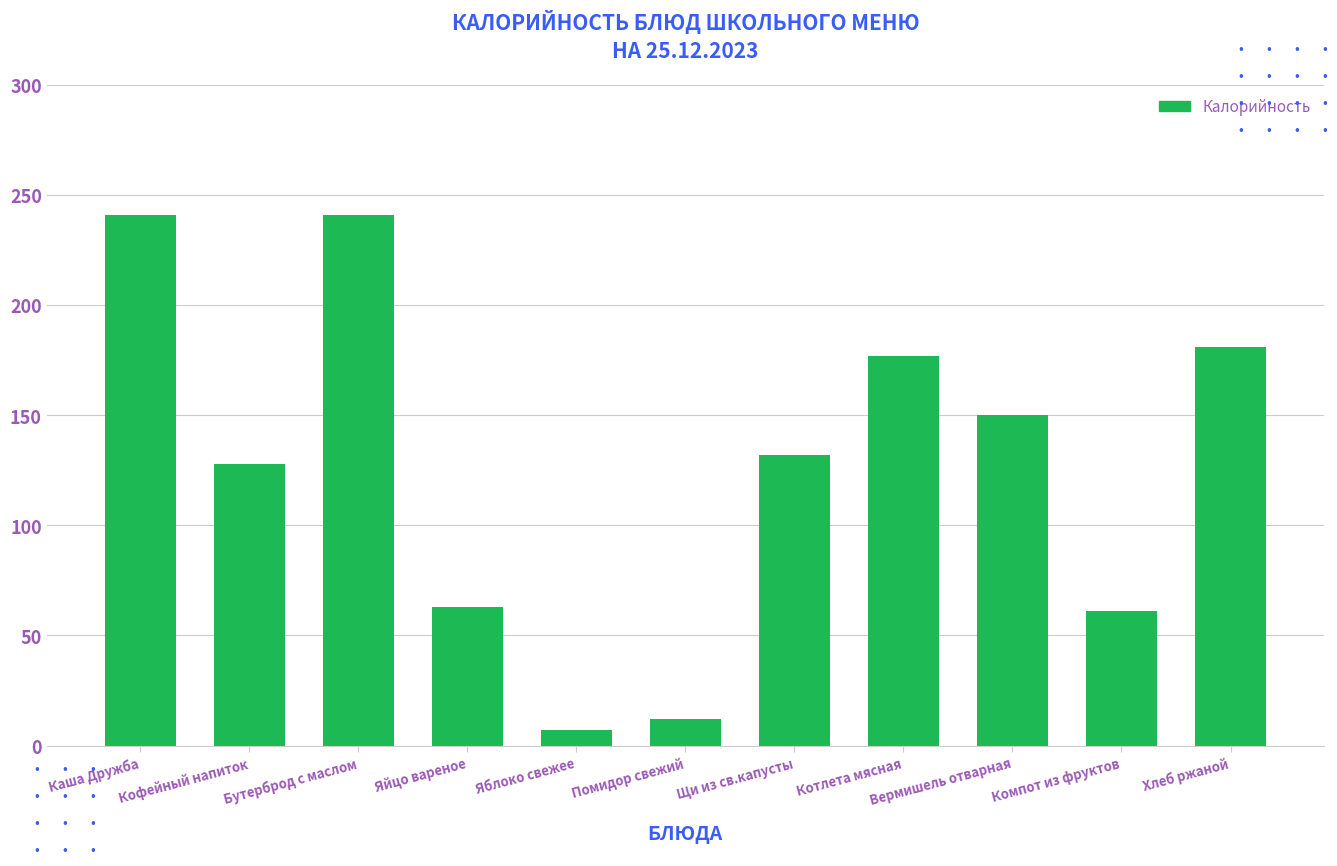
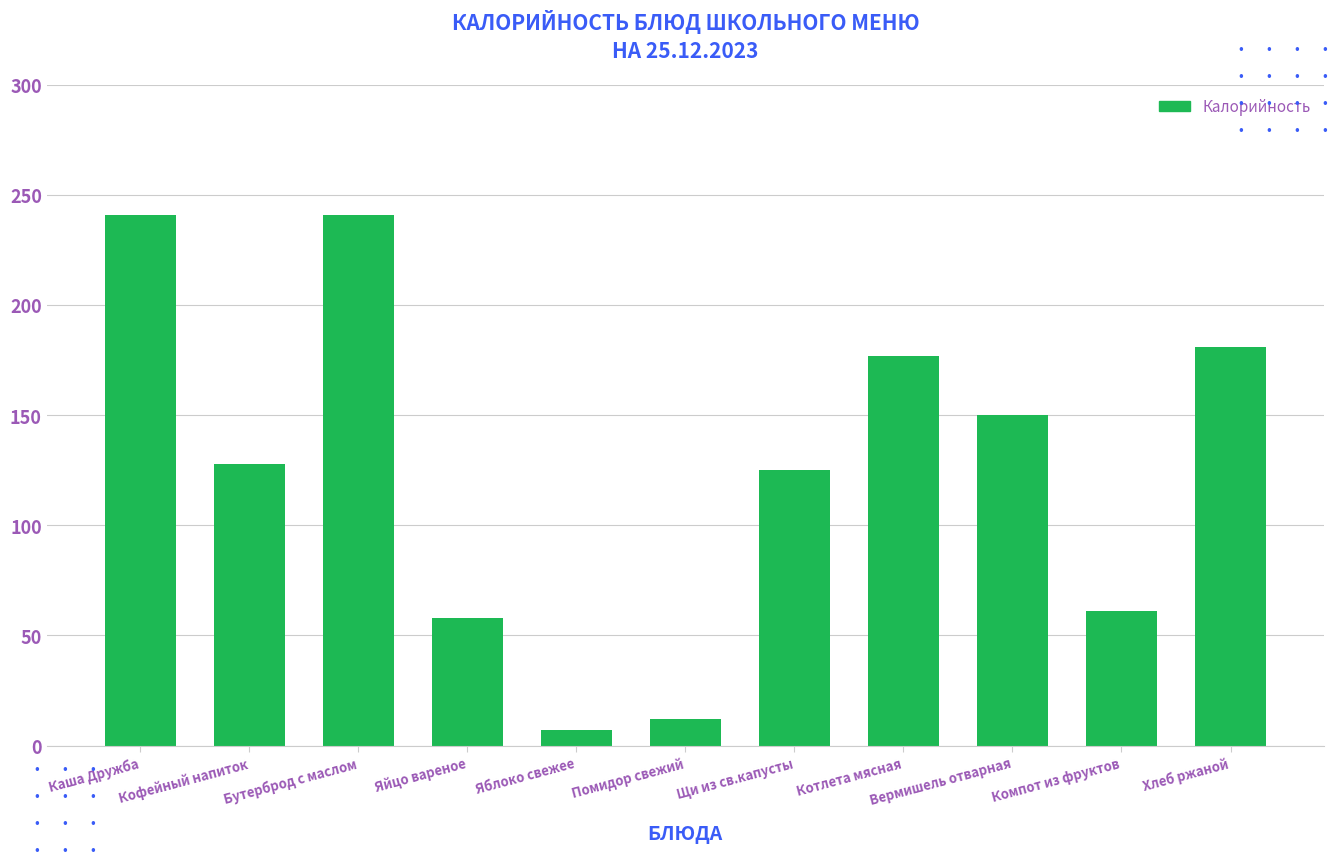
Яйцо вареное: 63 -> 58
Щи из св.капусты: 132 -> 125
